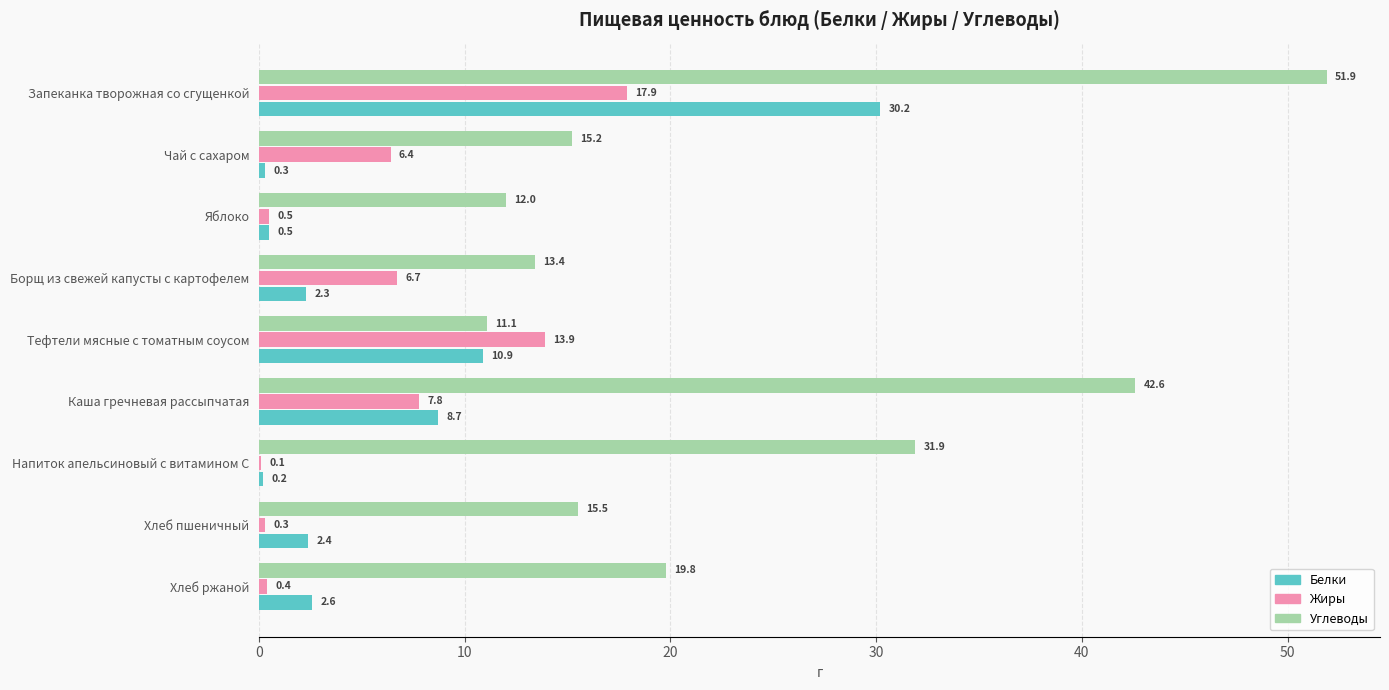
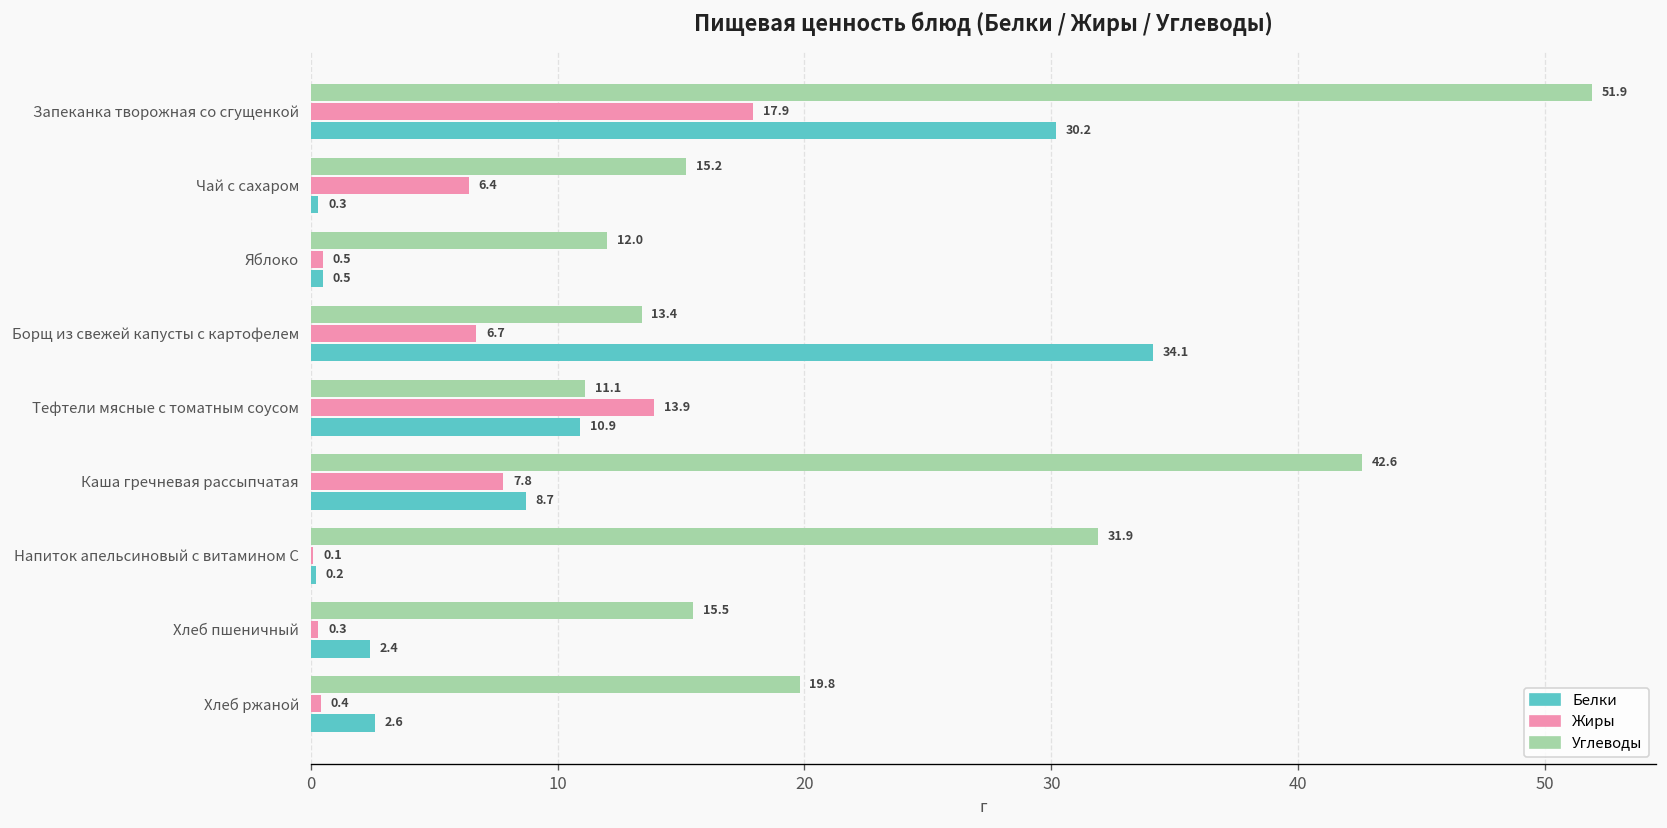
Белки, Борщ из свежей капусты с картофелем: 2.3 -> 34.1
